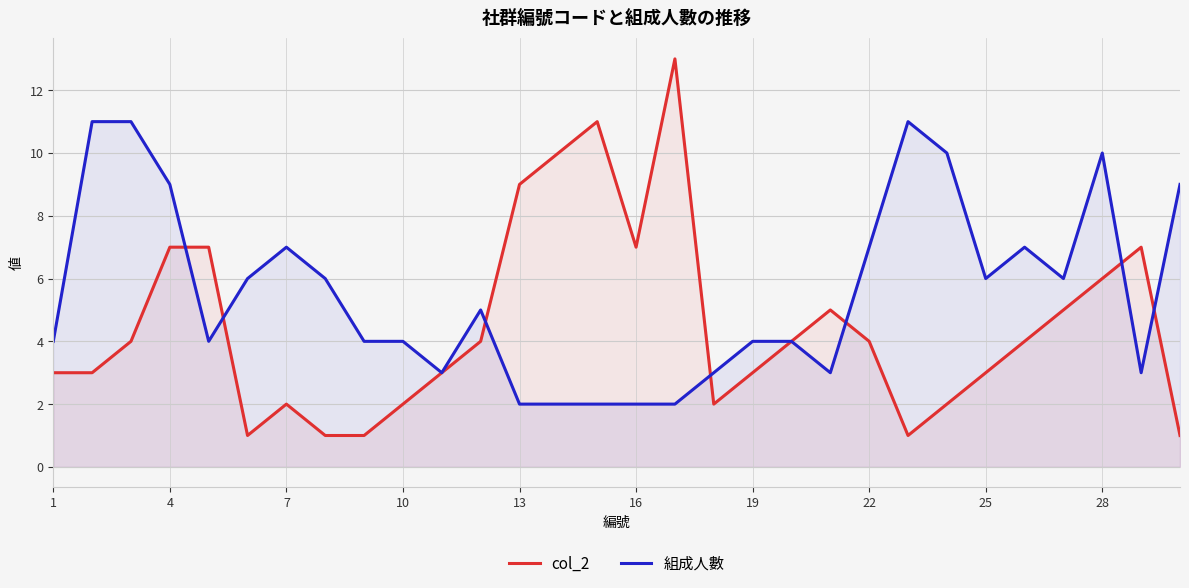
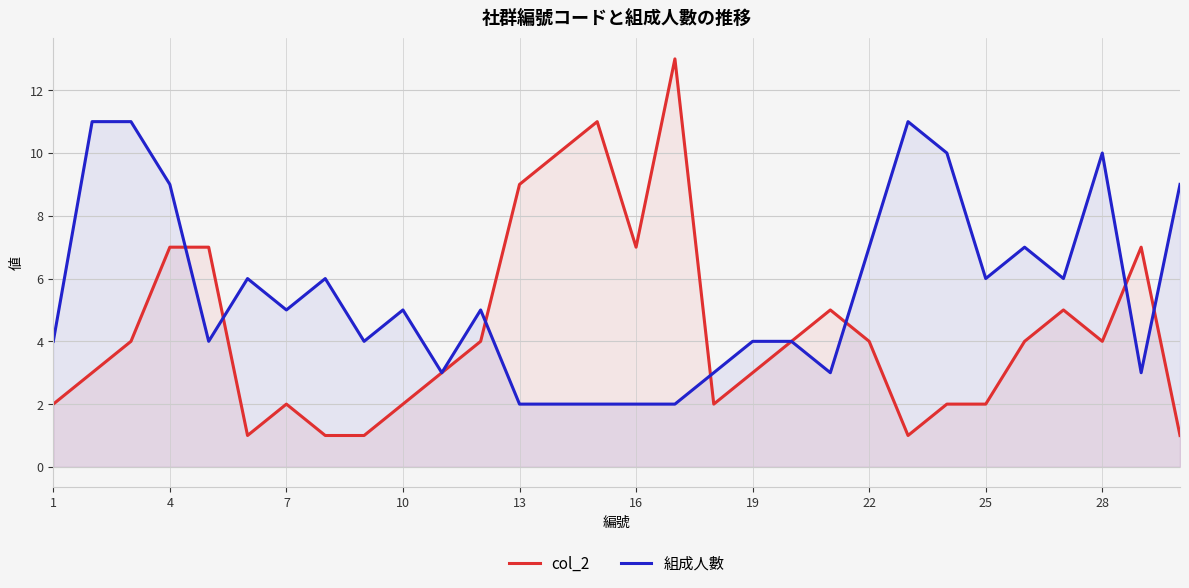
col_2, 1: 3 -> 2
組成人數, 7: 7 -> 5
組成人數, 10: 4 -> 5
col_2, 25: 3 -> 2
col_2, 28: 6 -> 4
